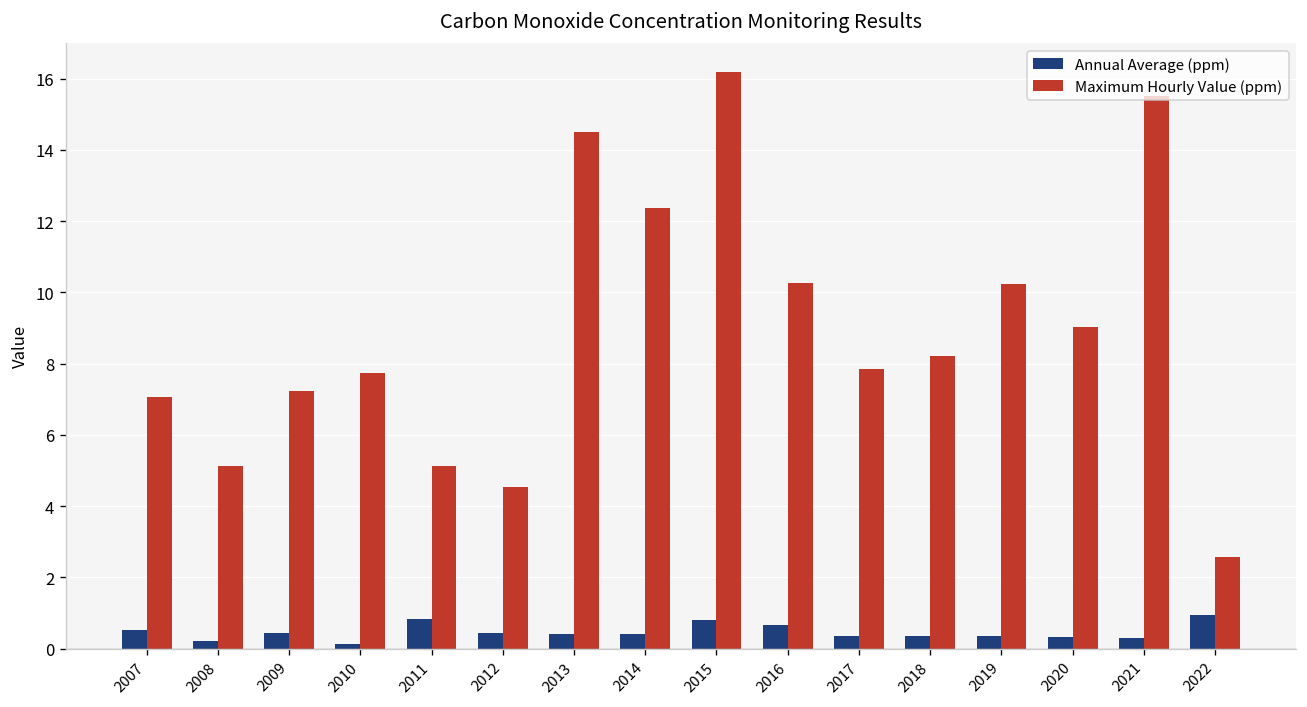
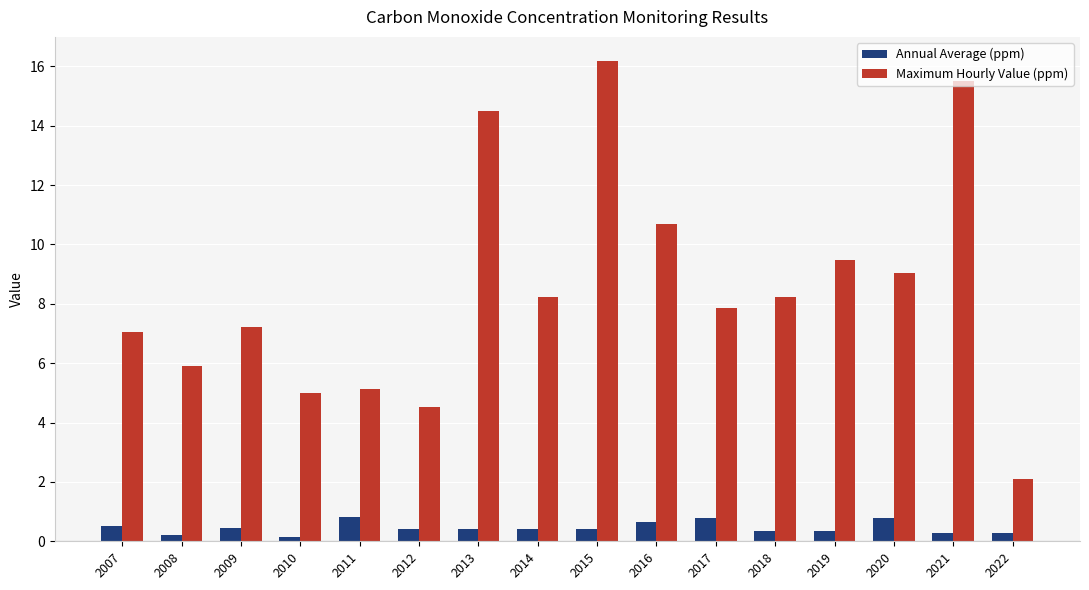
Maximum Hourly Value (ppm), 2008: 5.1 -> 5.9
Maximum Hourly Value (ppm), 2010: 7.7 -> 5.0
Maximum Hourly Value (ppm), 2014: 12.4 -> 8.2
Annual Average (ppm), 2015: 0.8 -> 0.4
Maximum Hourly Value (ppm), 2016: 10.3 -> 10.7
Annual Average (ppm), 2017: 0.4 -> 0.8
Maximum Hourly Value (ppm), 2019: 10.2 -> 9.5
Annual Average (ppm), 2020: 0.3 -> 0.8
Annual Average (ppm), 2022: 0.9 -> 0.3
Maximum Hourly Value (ppm), 2022: 2.6 -> 2.1
